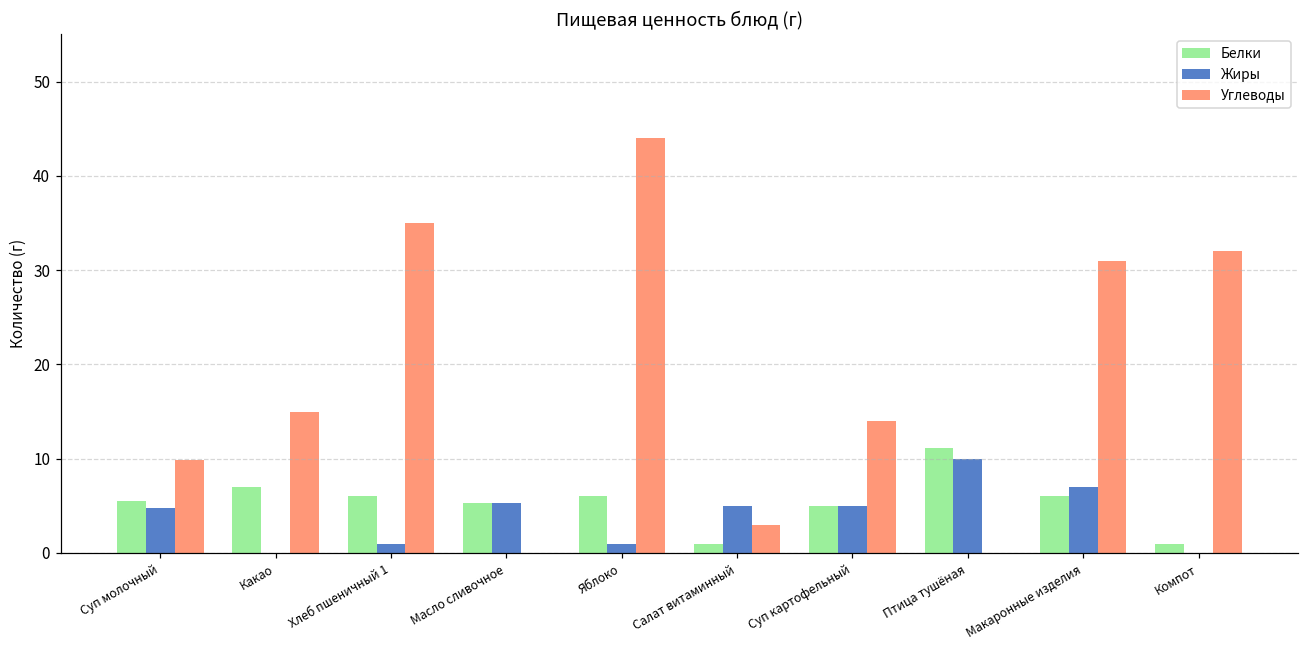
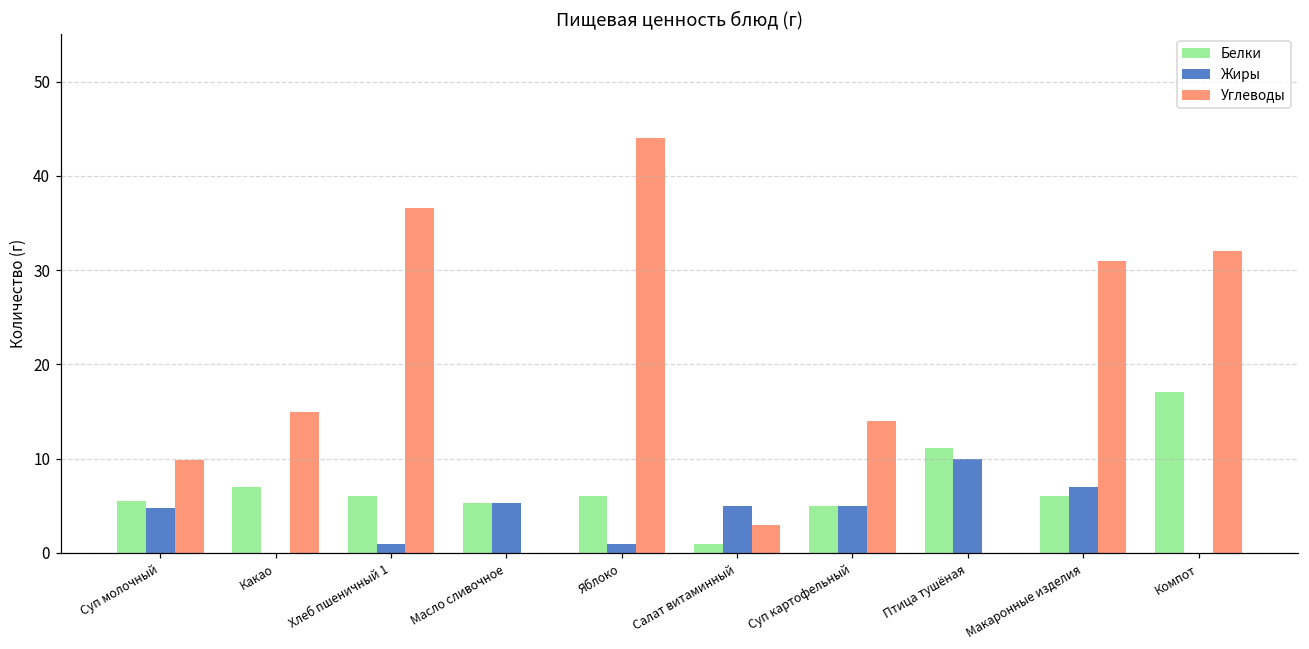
Углеводы, Хлеб пшеничный 1: 35 -> 37
Белки, Компот: 1 -> 17
